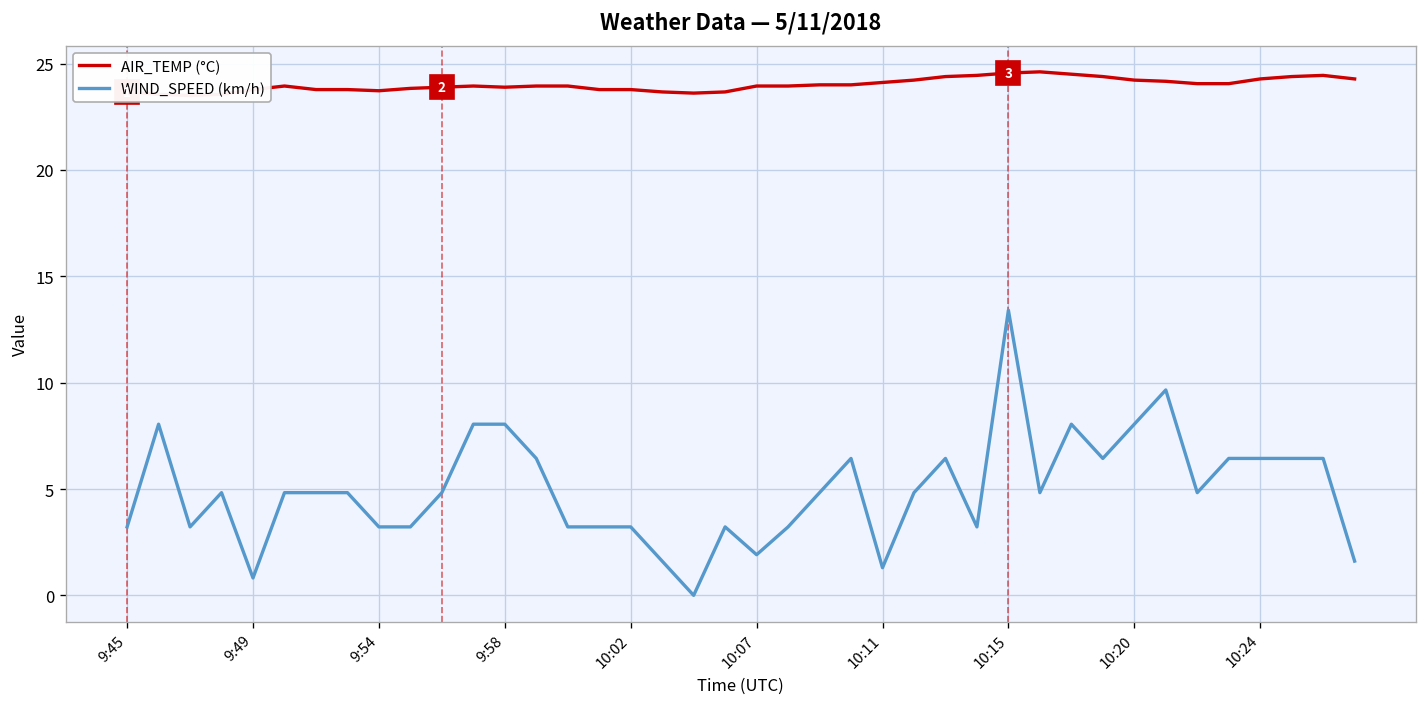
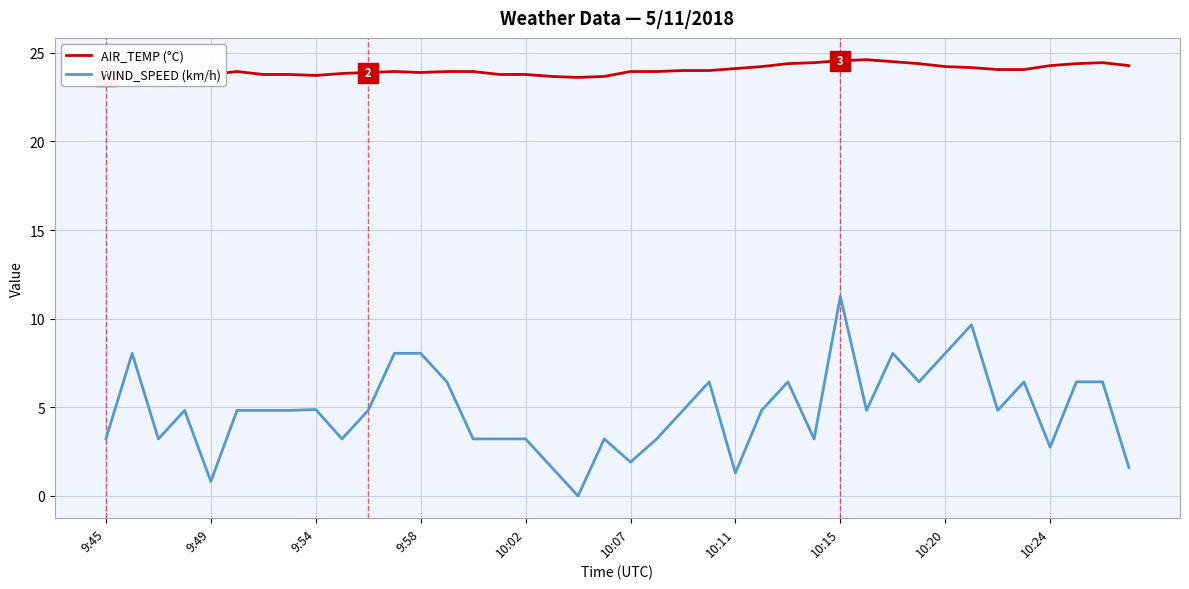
WIND_SPEED (km/h), 9:54: 3.2 -> 4.9
WIND_SPEED (km/h), 10:15: 13.4 -> 11.3
WIND_SPEED (km/h), 10:24: 6.4 -> 2.8
